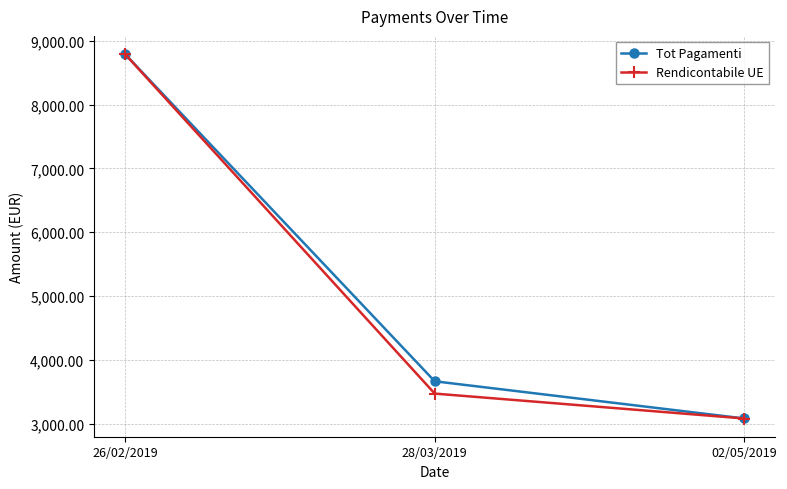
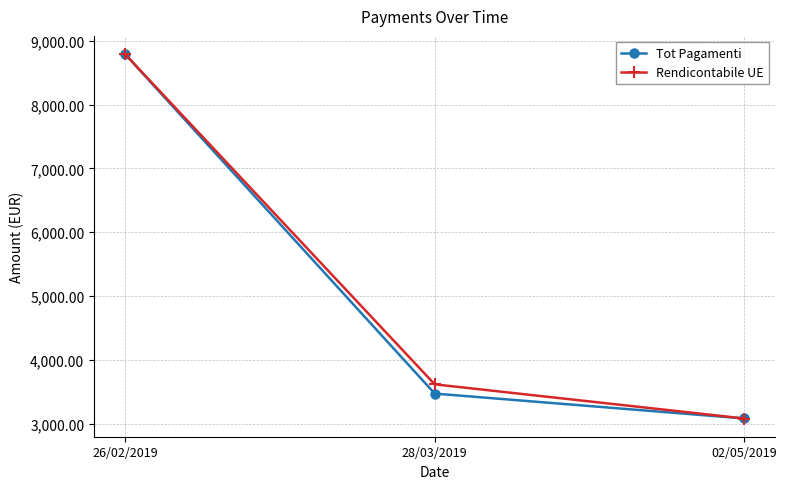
Tot Pagamenti, 28/03/2019: 3,700 -> 3,500
Rendicontabile UE, 28/03/2019: 3,500 -> 3,600
